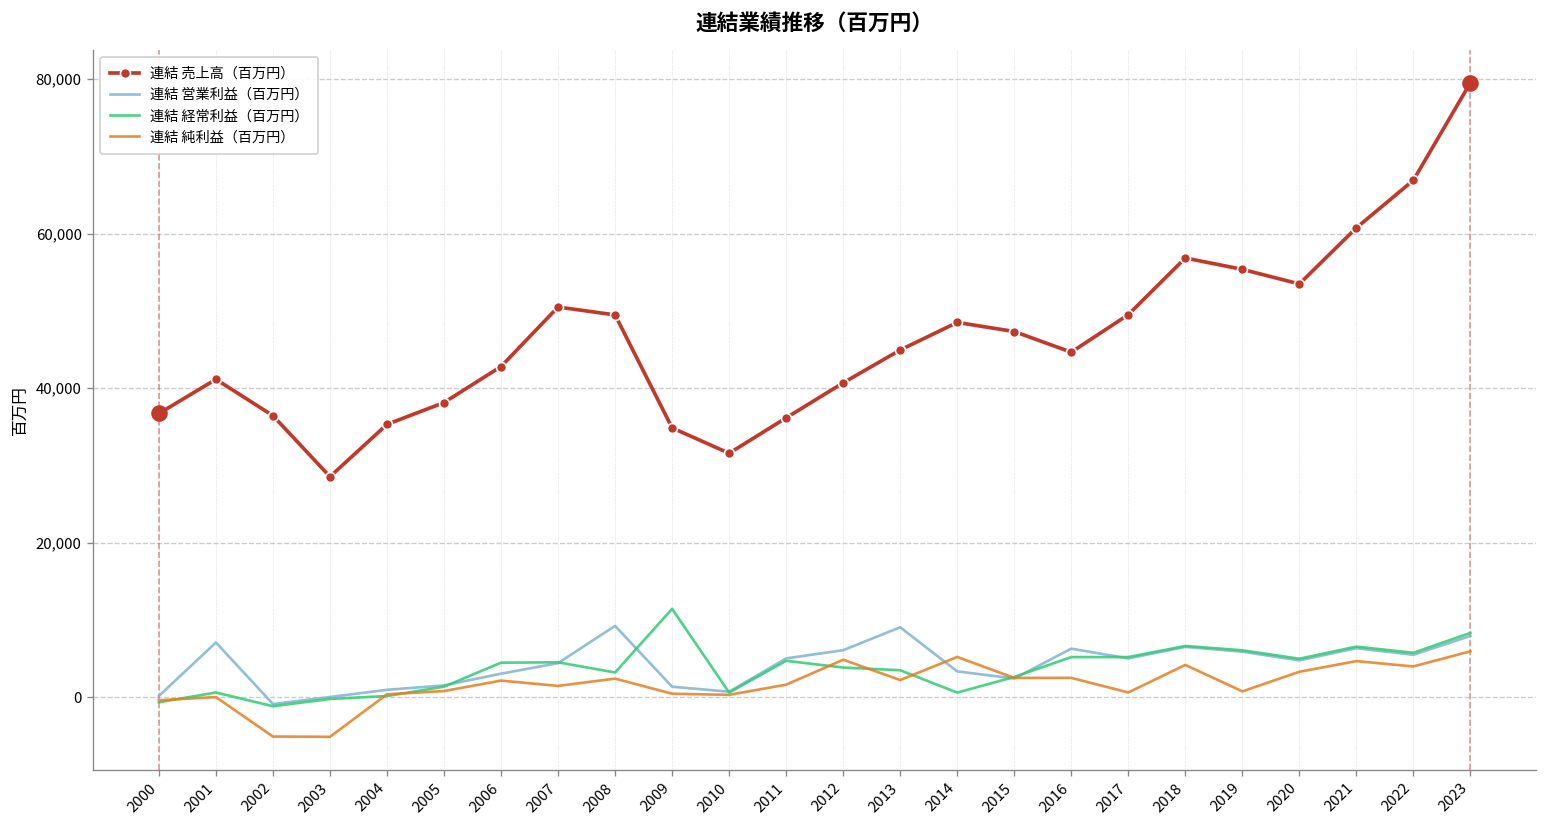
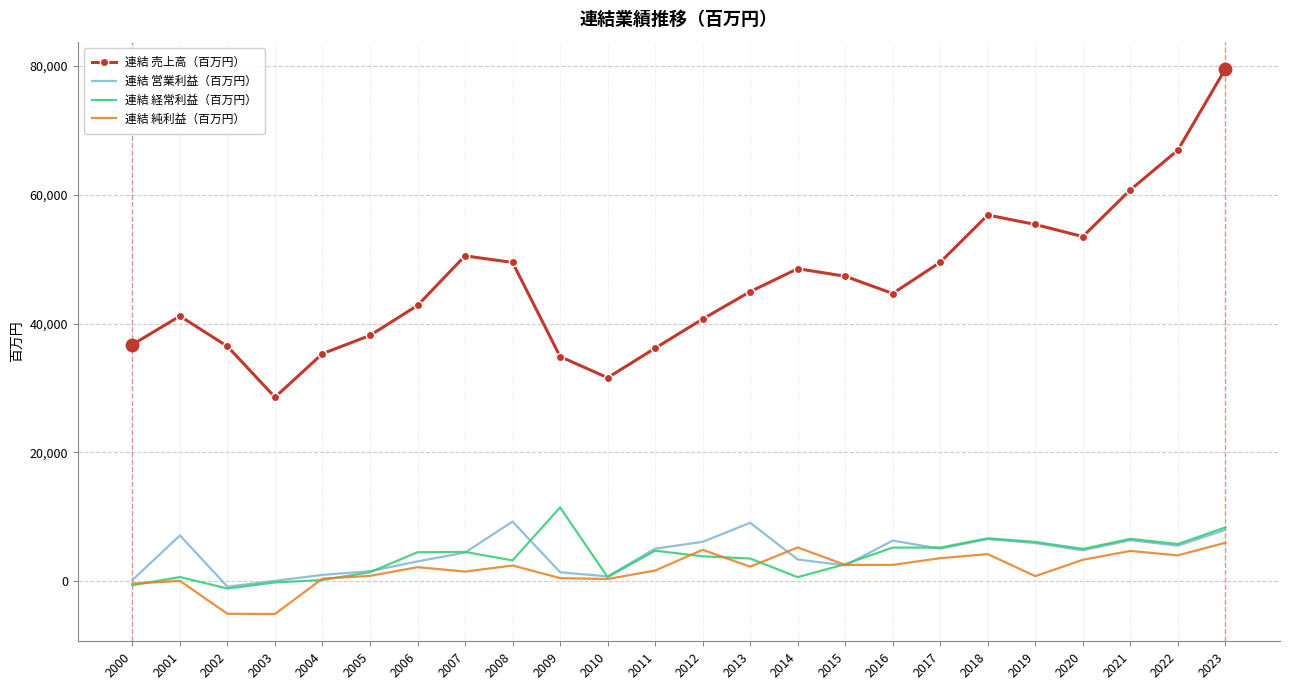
連結 純利益（百万円）, 2017: 1,000 -> 4,000
